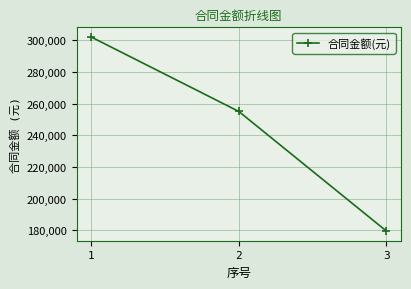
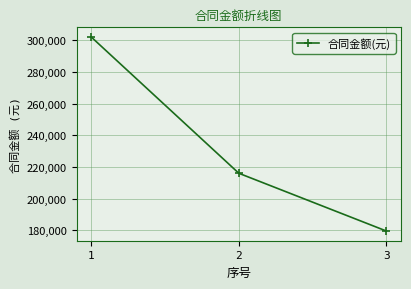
2: 255,000 -> 216,000
